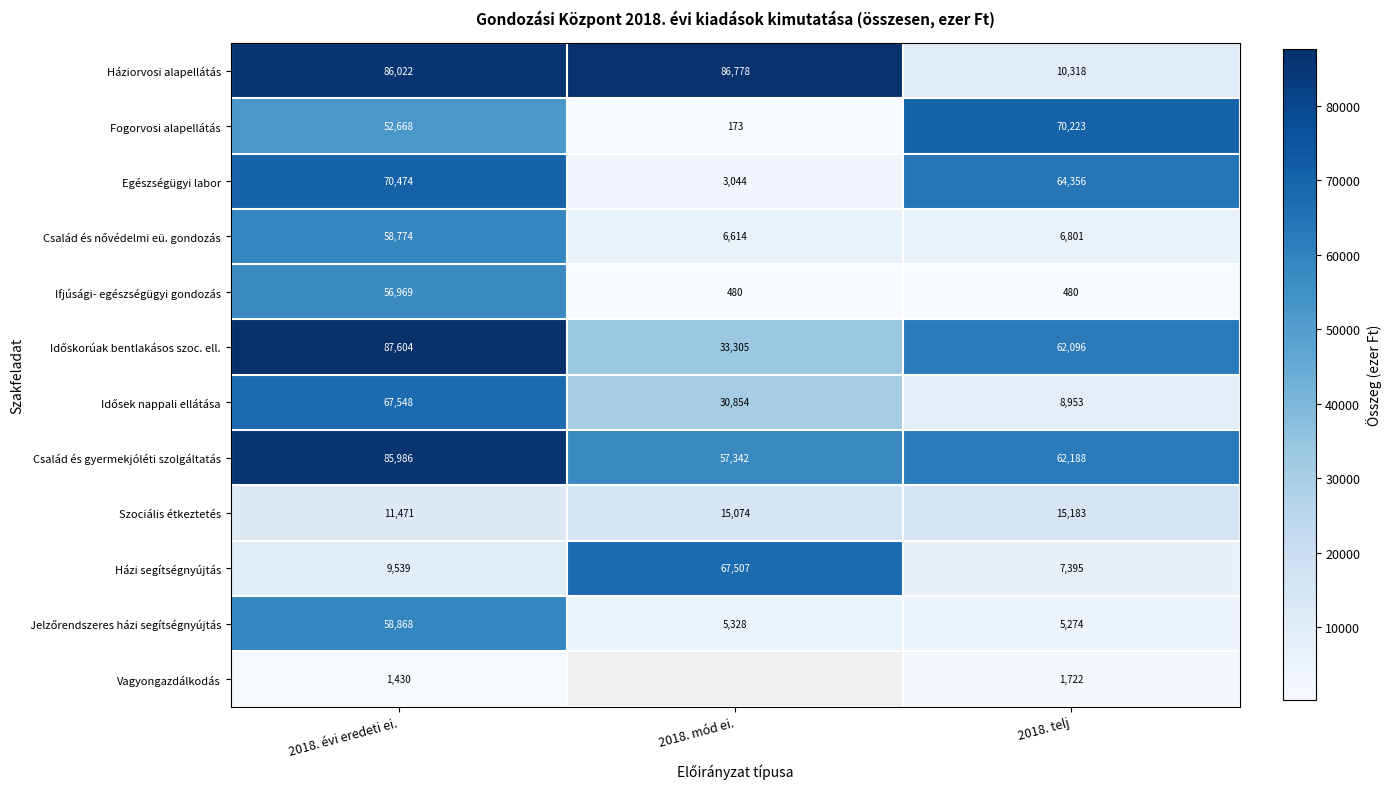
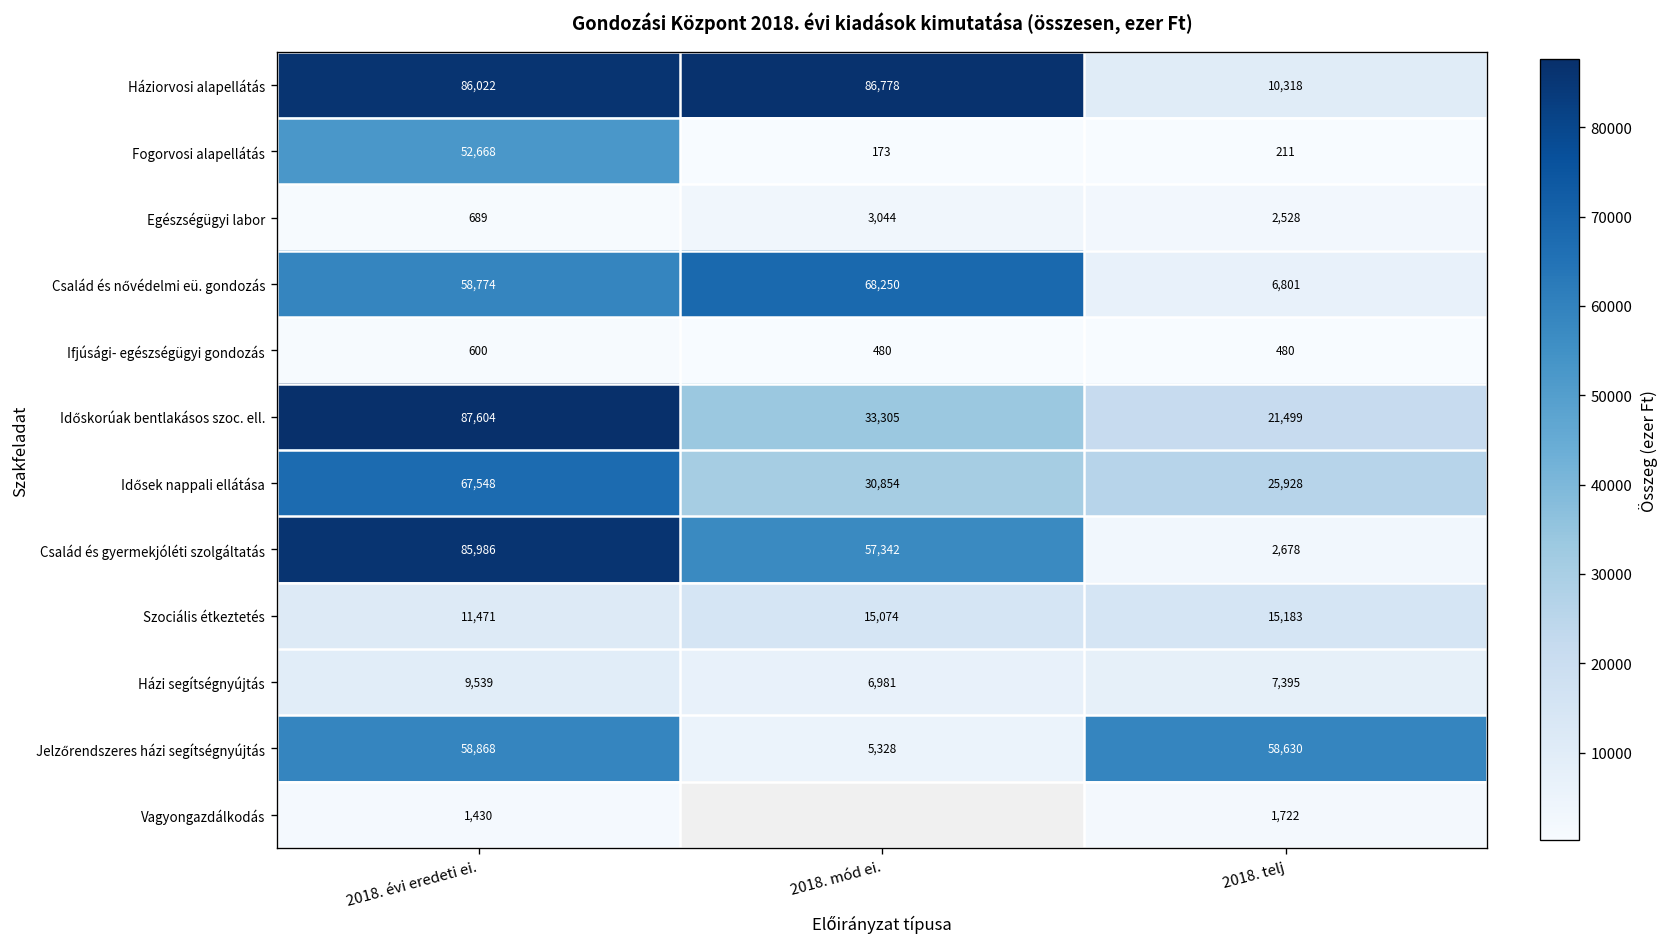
Fogorvosi alapellátás, 2018. telj: 70,223 -> 211
Egészségügyi labor, 2018. évi eredeti ei.: 70,474 -> 689
Egészségügyi labor, 2018. telj: 64,356 -> 2,528
Család és nővédelmi eü. gondozás, 2018. mód ei.: 6,614 -> 68,250
Ifjúsági- egészségügyi gondozás, 2018. évi eredeti ei.: 56,969 -> 600
Időskorúak bentlakásos szoc. ell., 2018. telj: 62,096 -> 21,499
Idősek nappali ellátása, 2018. telj: 8,953 -> 25,928
Család és gyermekjóléti szolgáltatás, 2018. telj: 62,188 -> 2,678
Házi segítségnyújtás, 2018. mód ei.: 67,507 -> 6,981
Jelzőrendszeres házi segítségnyújtás, 2018. telj: 5,274 -> 58,630
